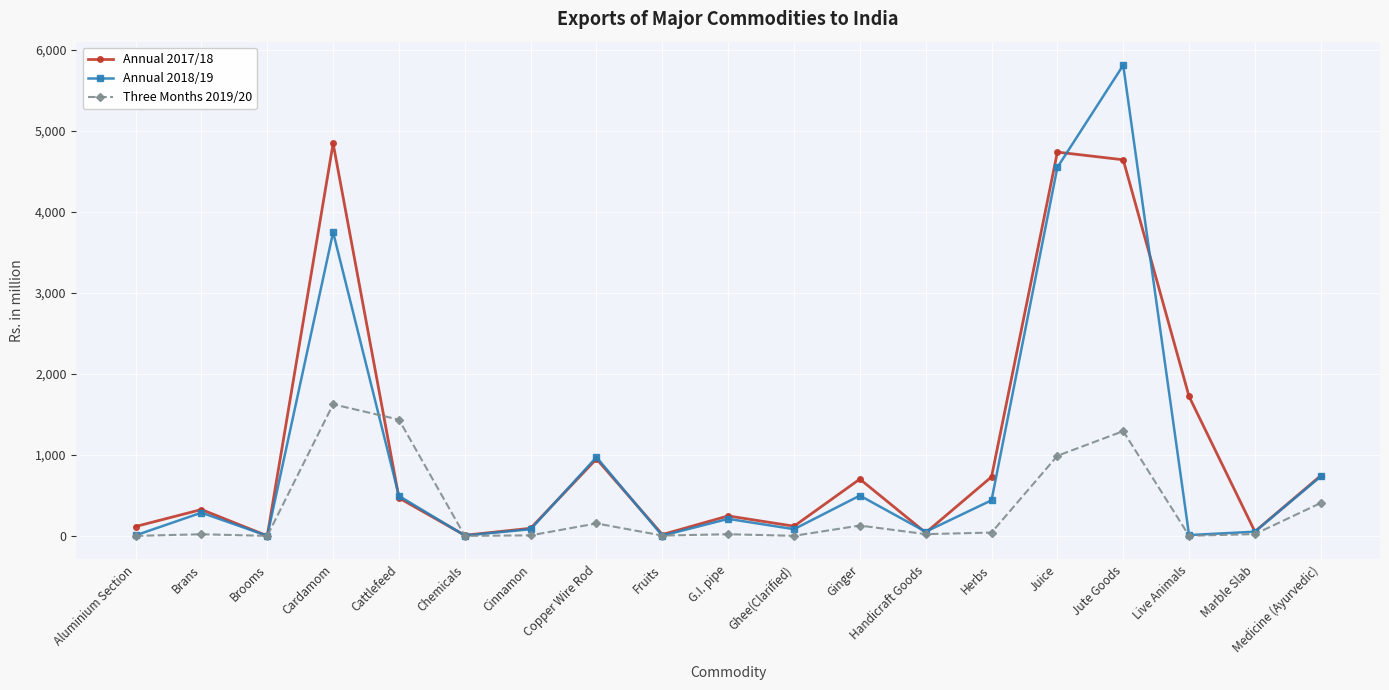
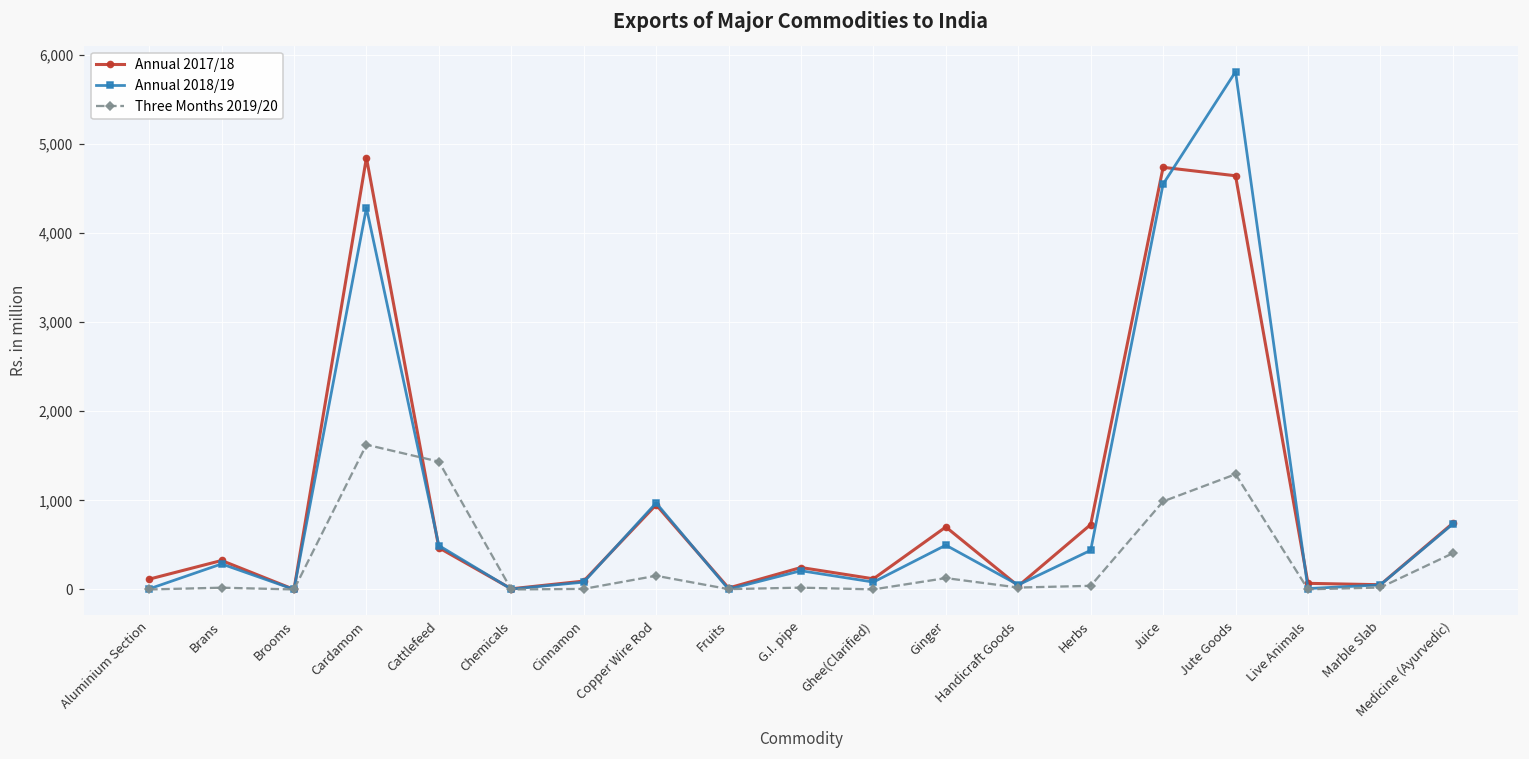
Annual 2018/19, Cardamom: 3,700 -> 4,300
Annual 2017/18, Live Animals: 1,700 -> 100
